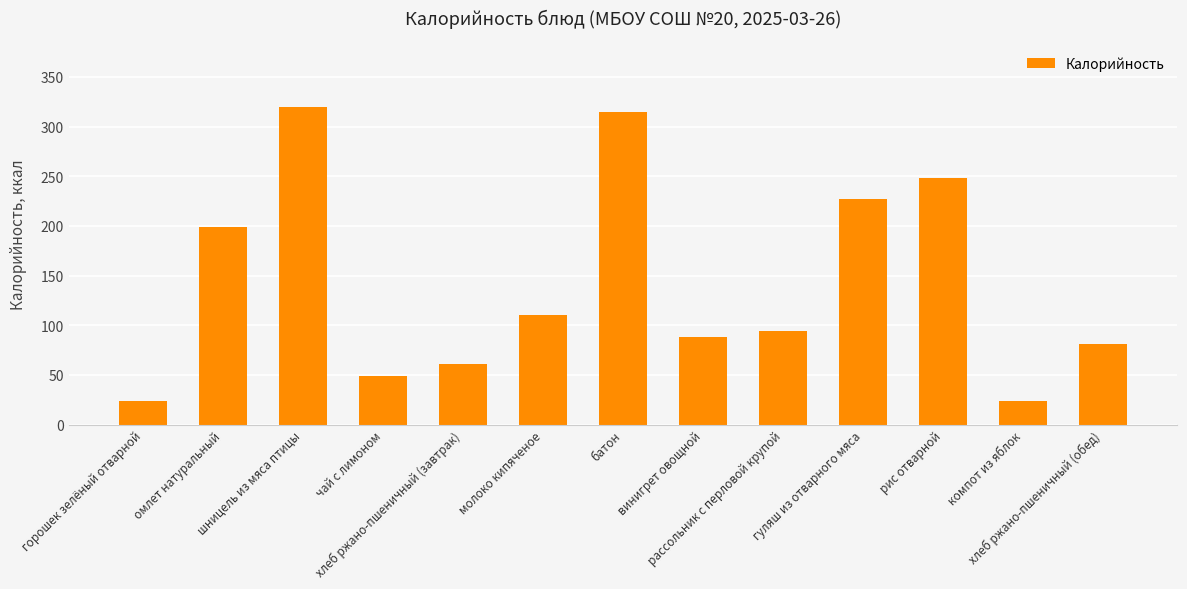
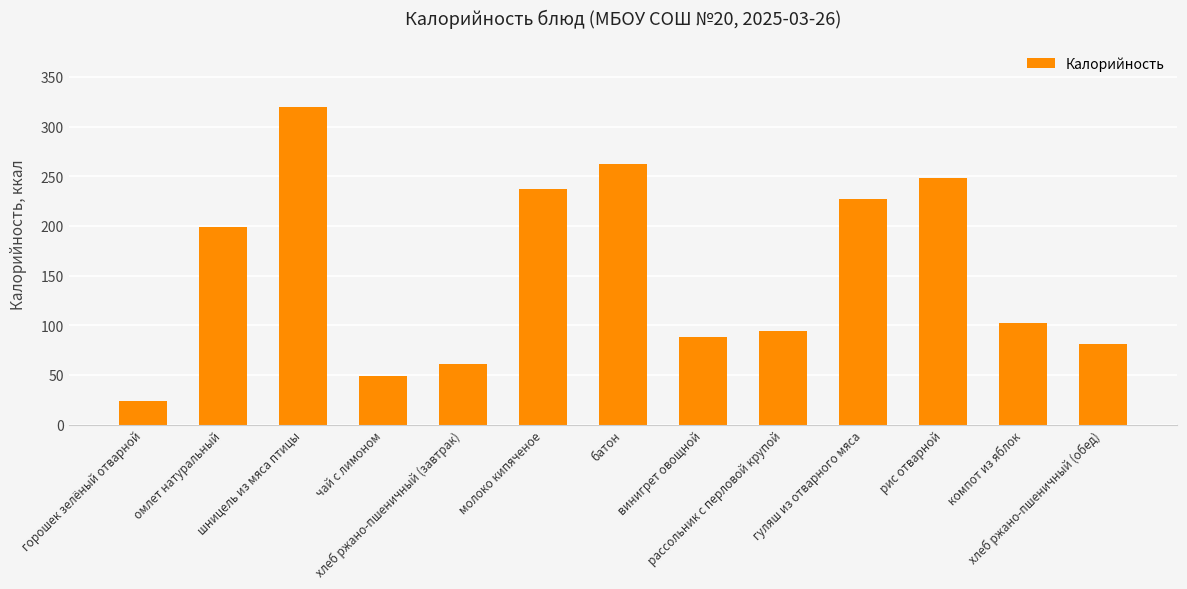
молоко кипяченое: 110 -> 240
батон: 310 -> 260
компот из яблок: 20 -> 100
